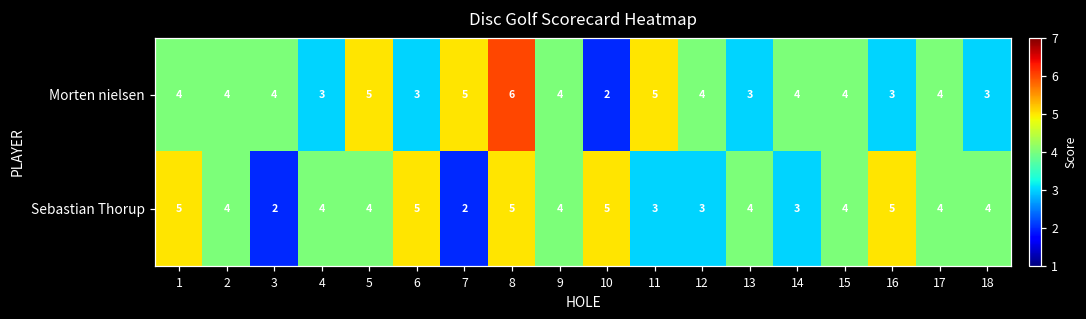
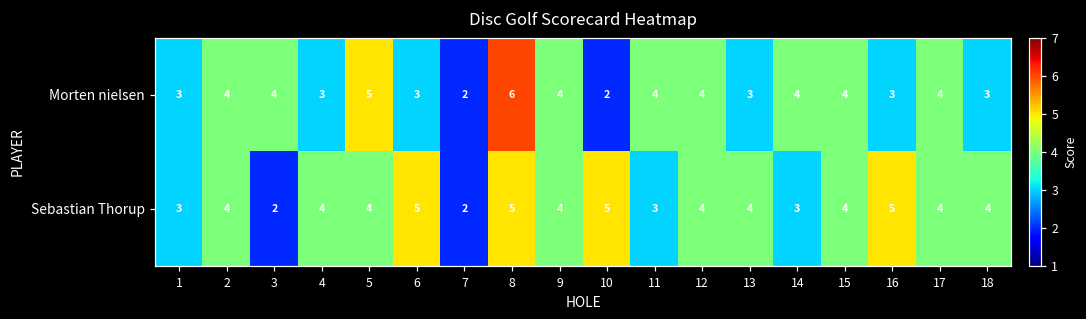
Morten nielsen, 1: 4 -> 3
Morten nielsen, 7: 5 -> 2
Morten nielsen, 11: 5 -> 4
Sebastian Thorup, 1: 5 -> 3
Sebastian Thorup, 12: 3 -> 4
